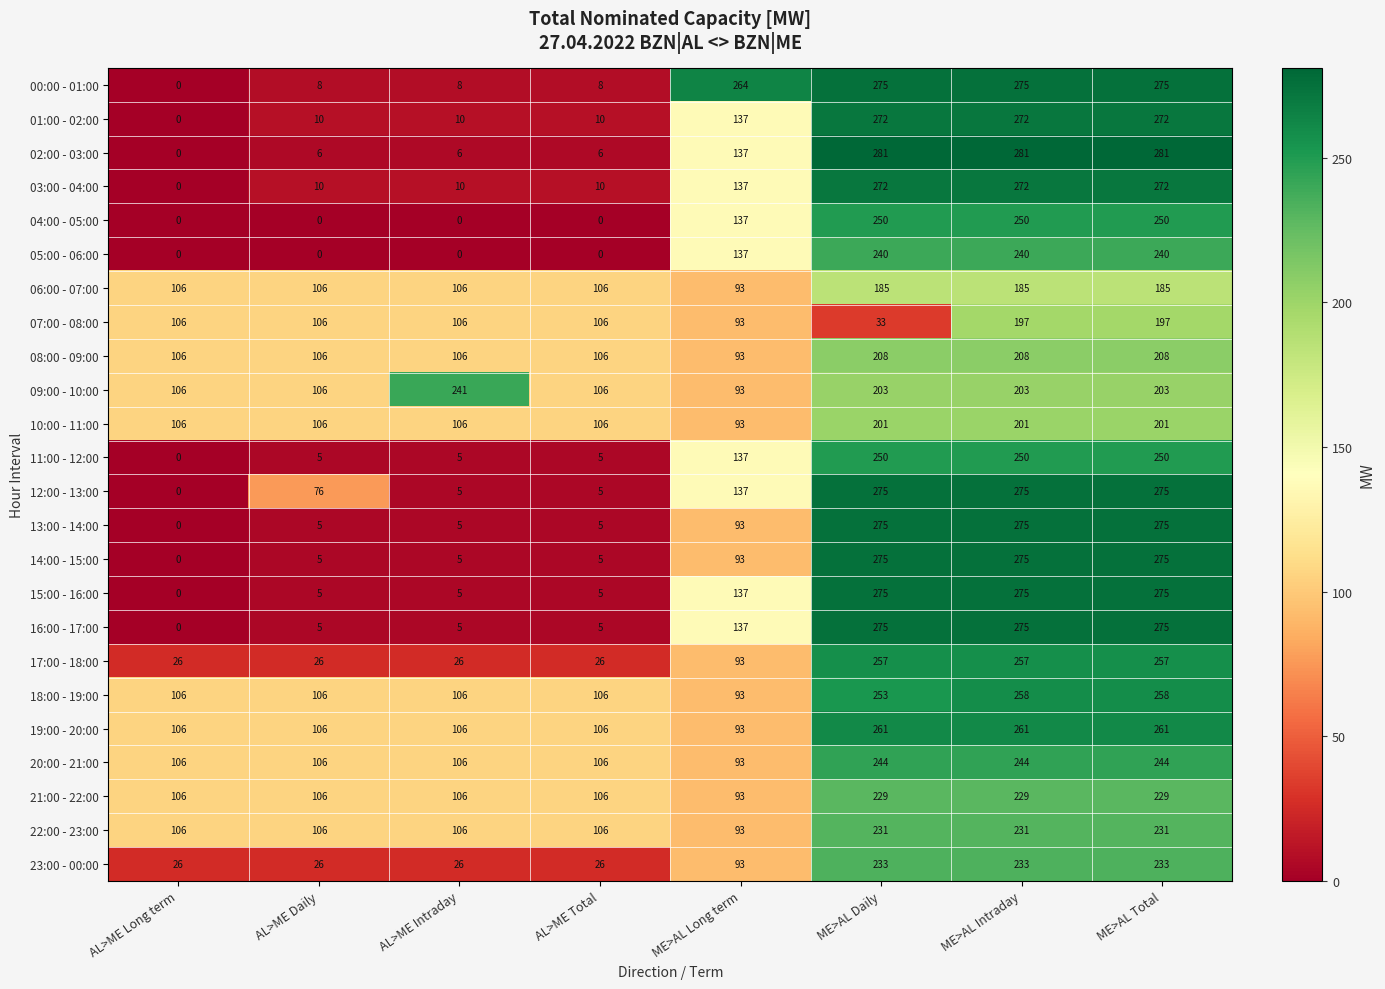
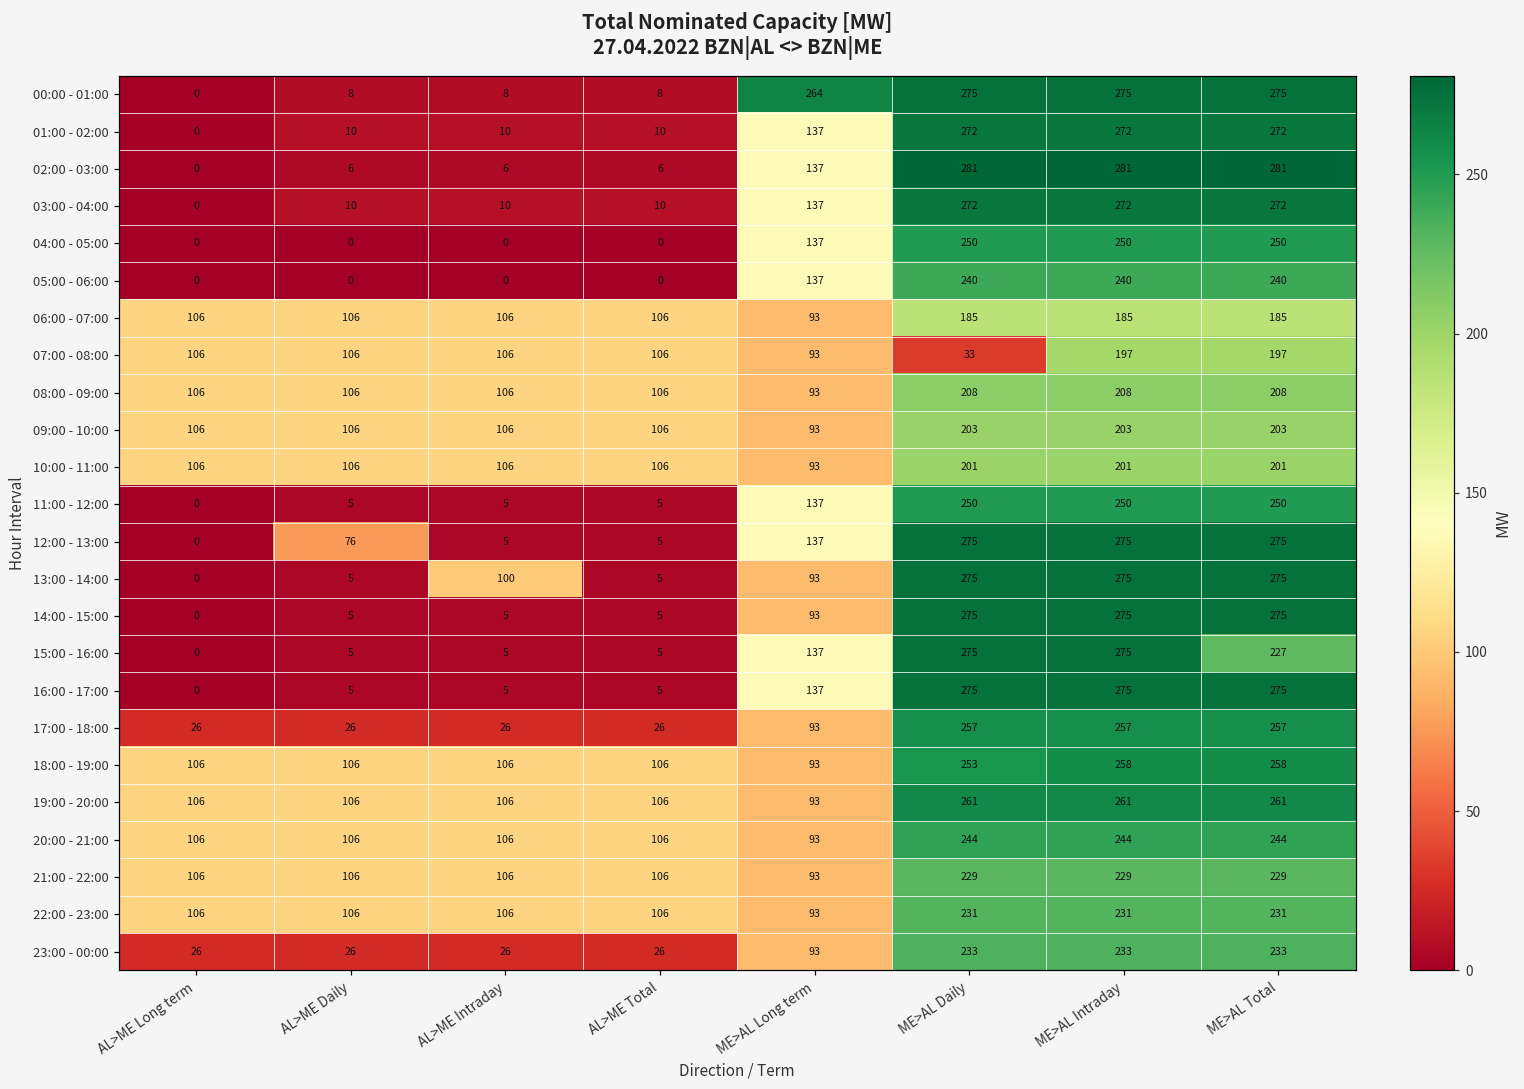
09:00 - 10:00, AL>ME Intraday: 241 -> 106
13:00 - 14:00, AL>ME Intraday: 5 -> 100
15:00 - 16:00, ME>AL Total: 275 -> 227
